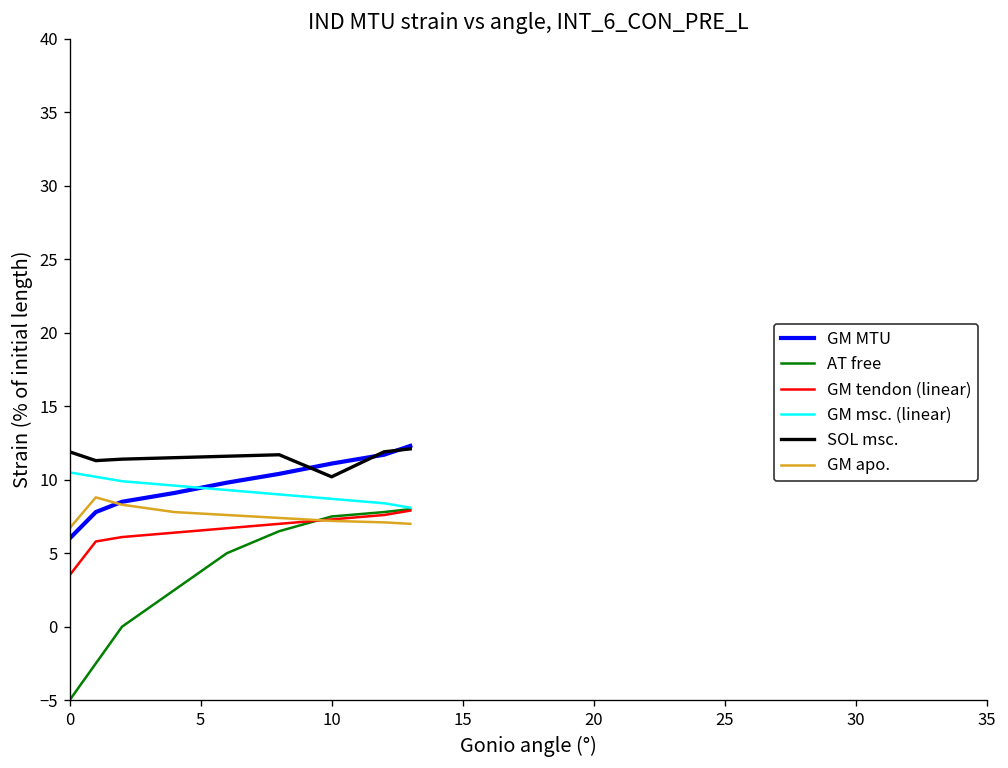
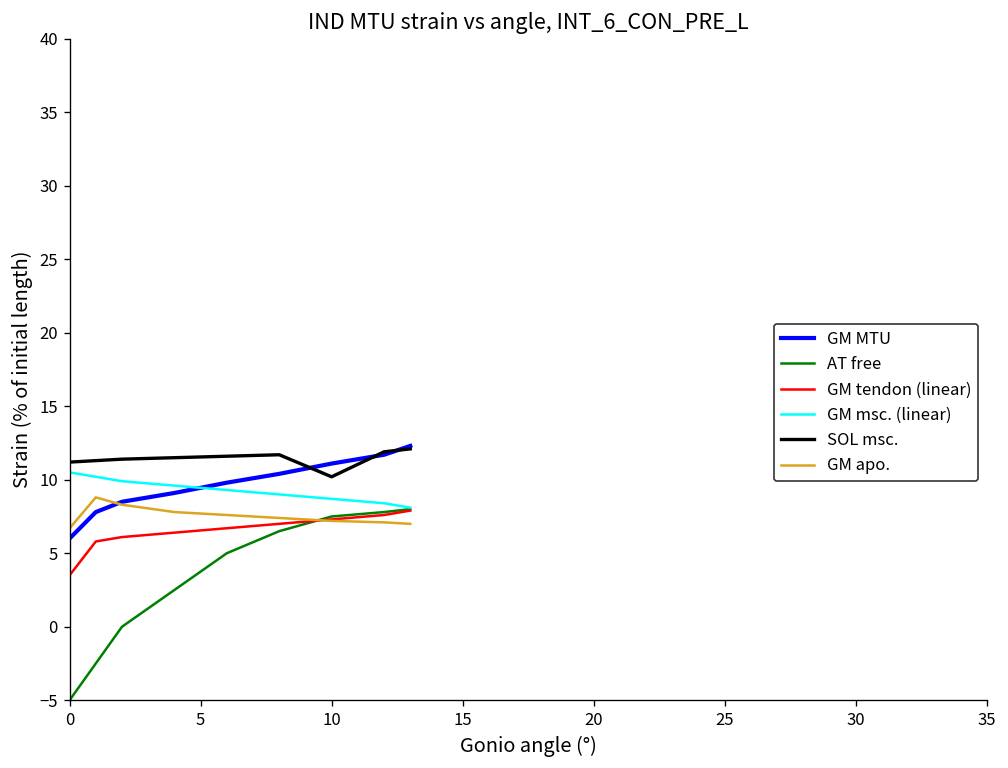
SOL msc., 0: 11.9 -> 11.2
